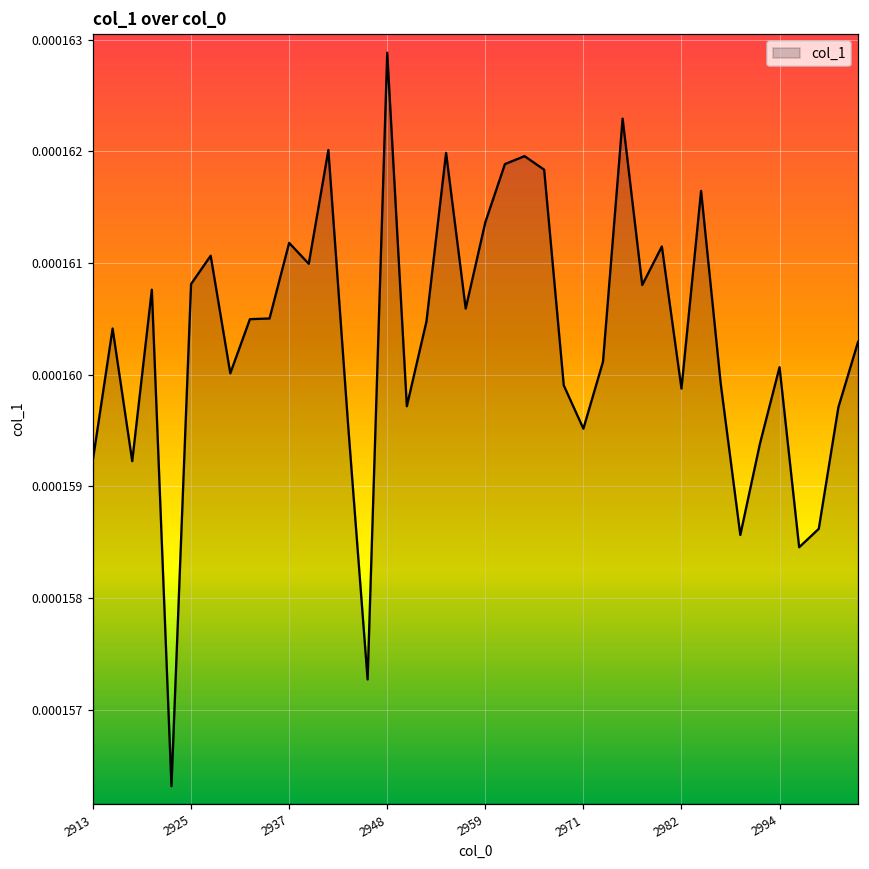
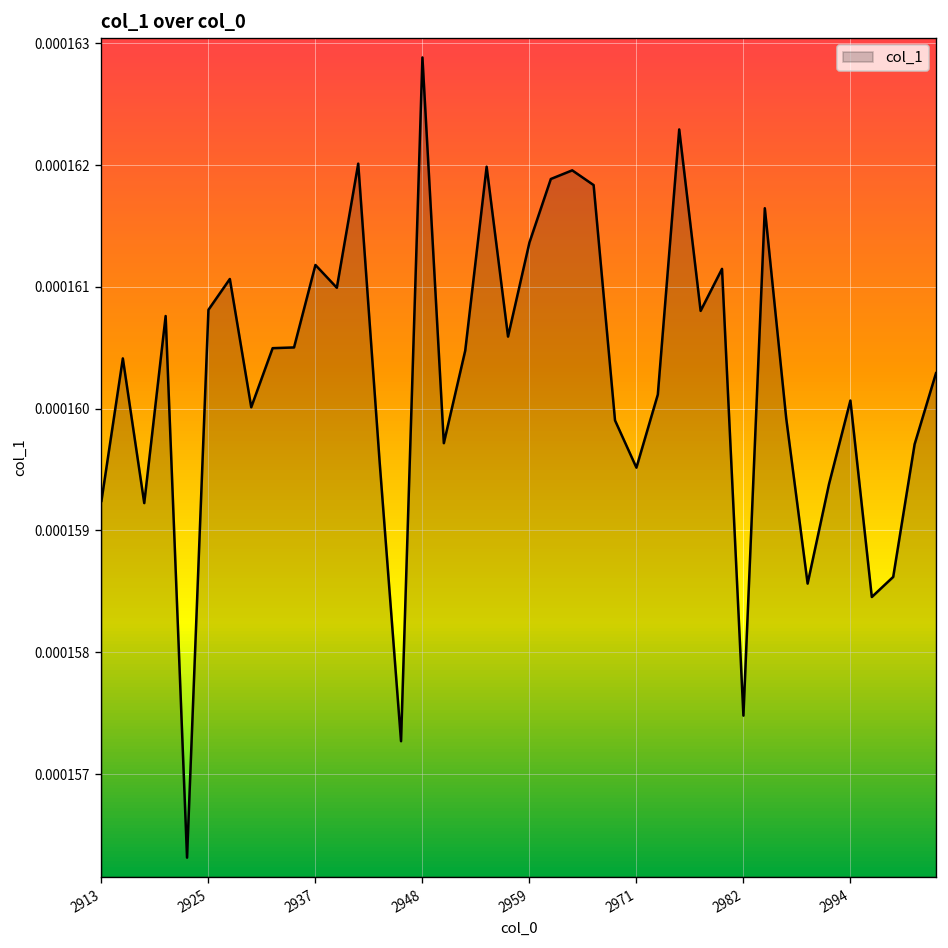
2982: 0.00015988 -> 0.00015748
